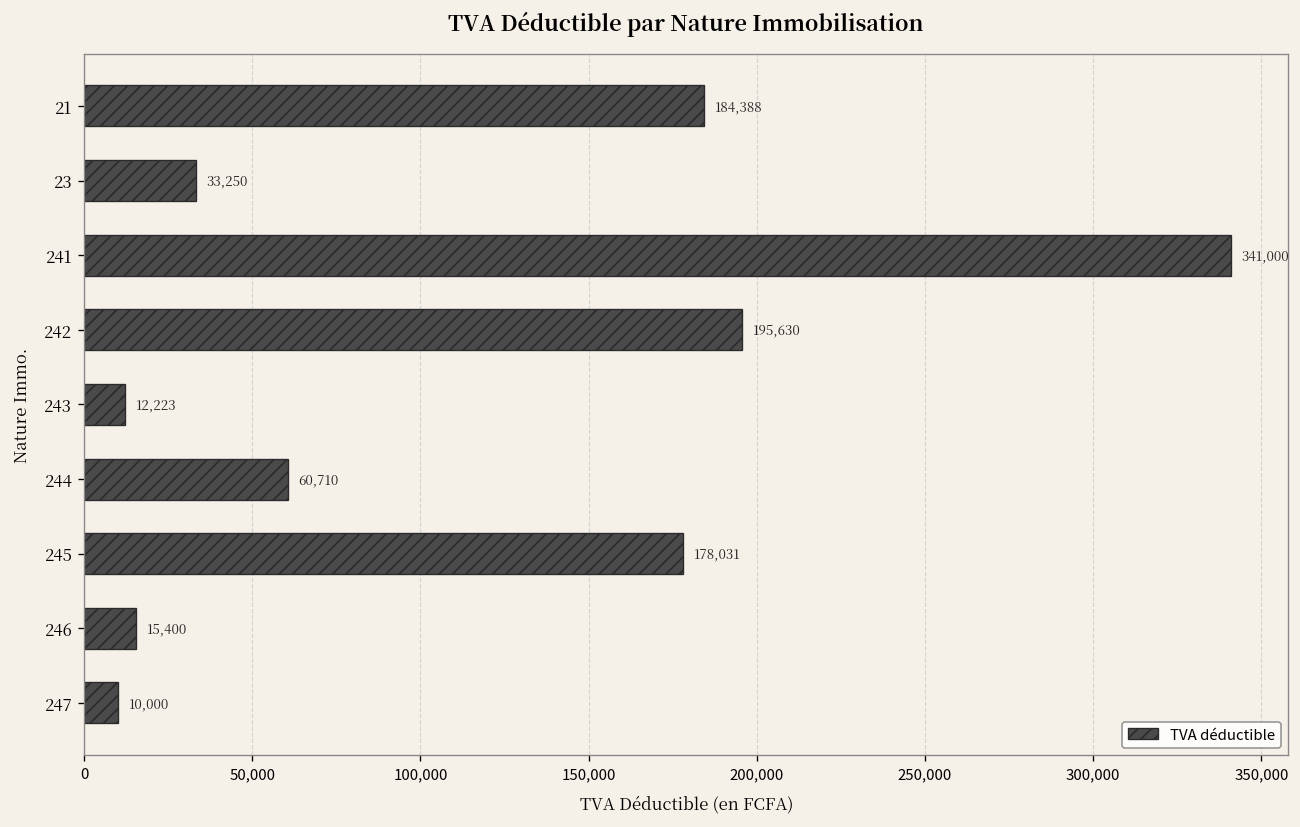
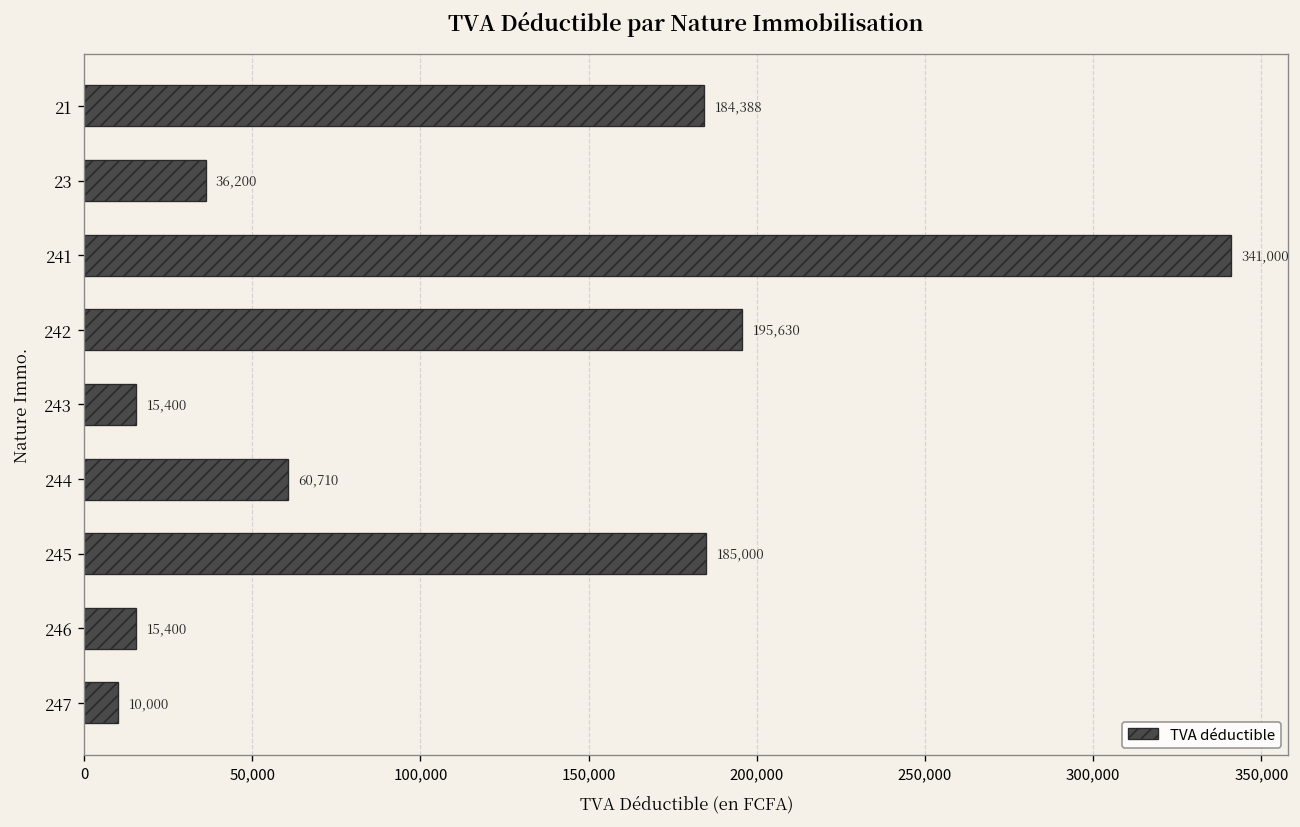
23: 33,250 -> 36,200
243: 12,223 -> 15,400
245: 178,031 -> 185,000
